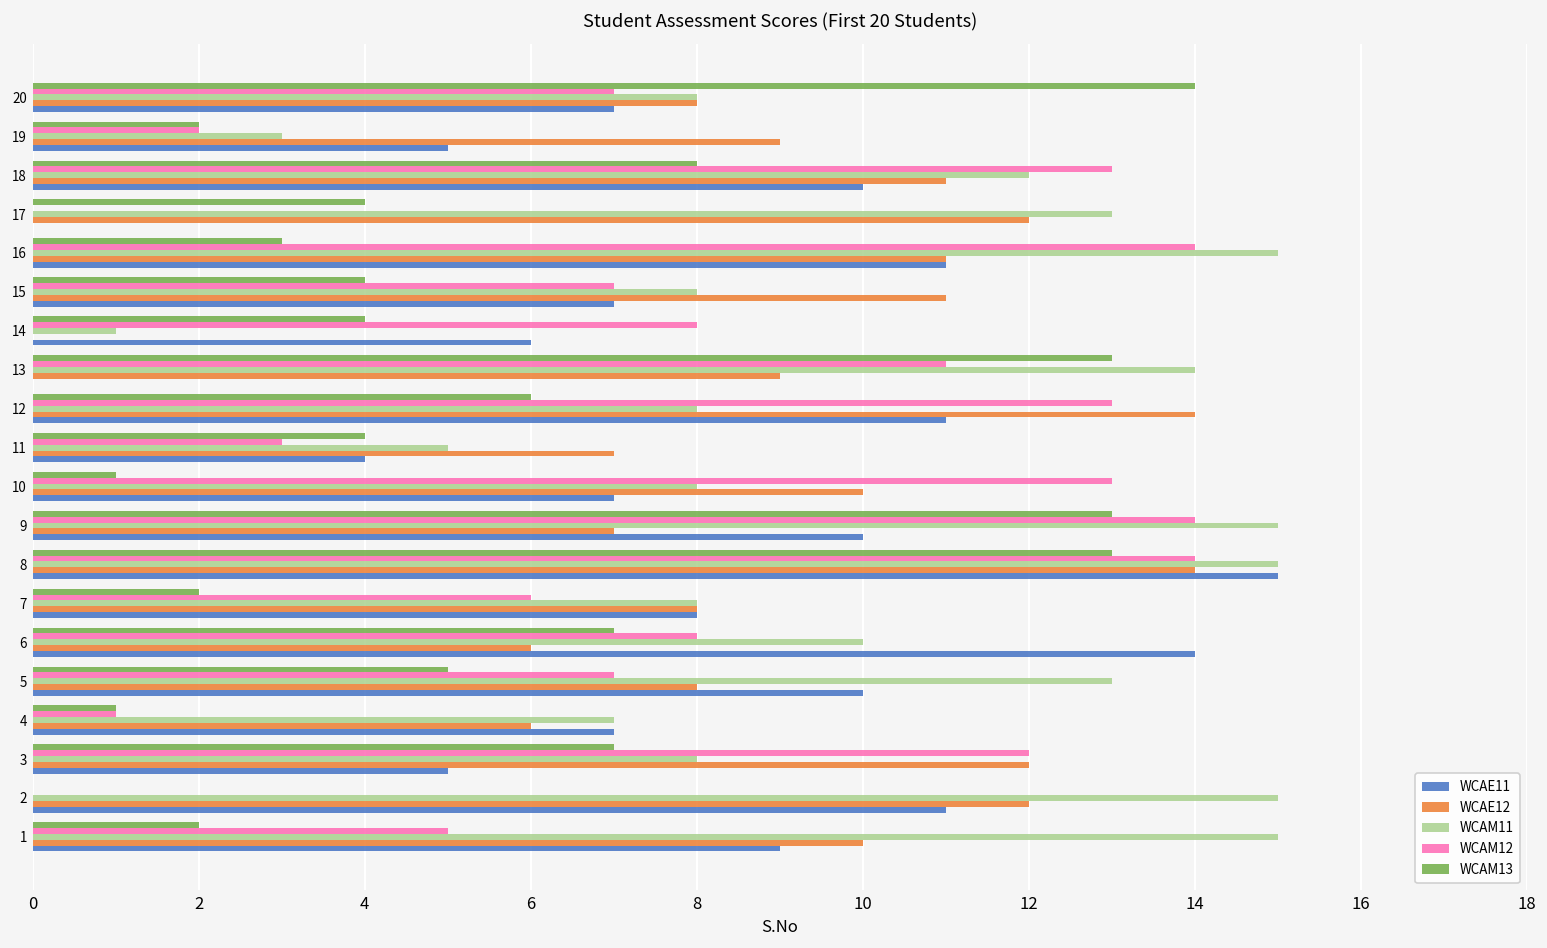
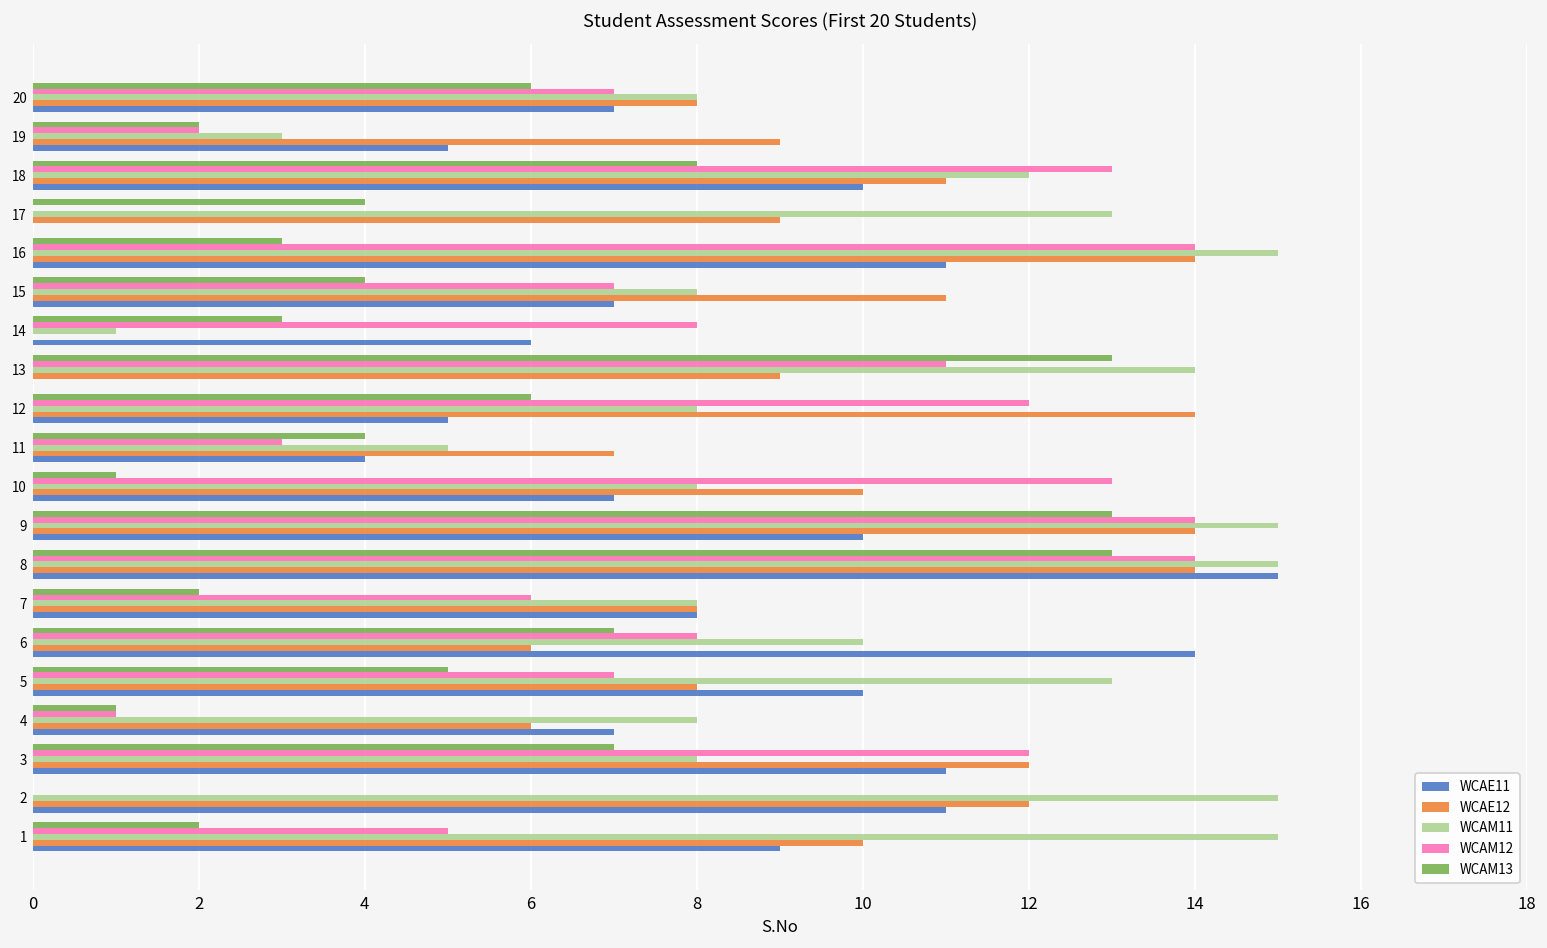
WCAM13, 20: 14 -> 6
WCAE12, 17: 12 -> 9
WCAE12, 16: 11 -> 14
WCAM13, 14: 4 -> 3
WCAM12, 12: 13 -> 12
WCAE11, 12: 11 -> 5
WCAE12, 9: 7 -> 14
WCAM11, 4: 7 -> 8
WCAE11, 3: 5 -> 11
